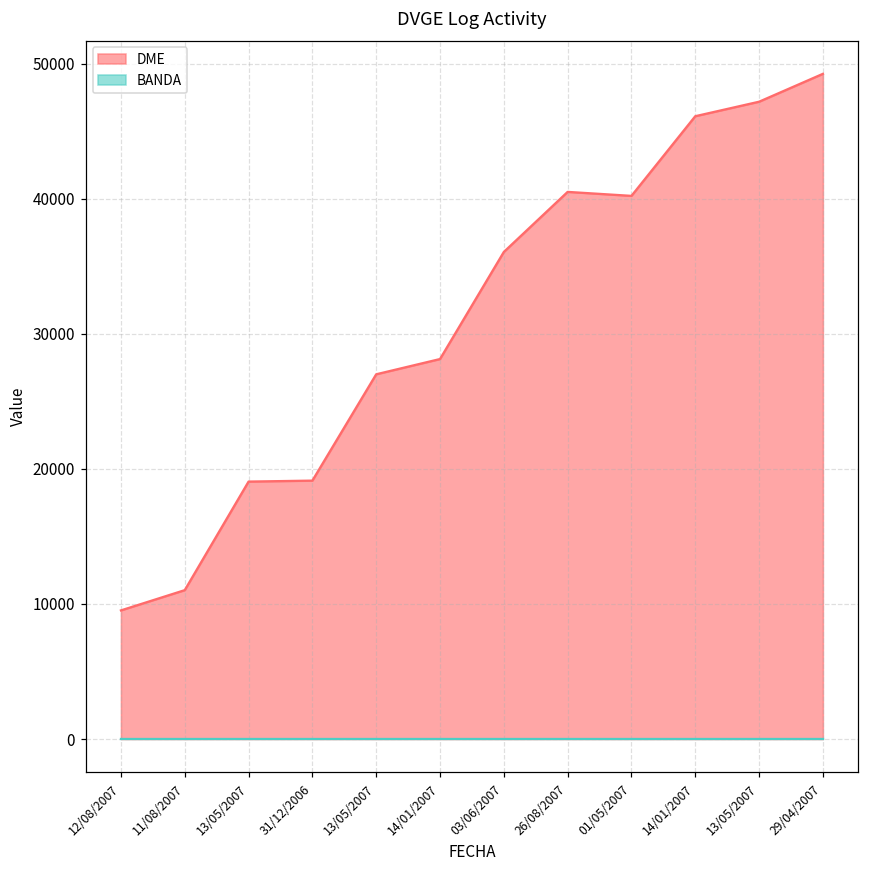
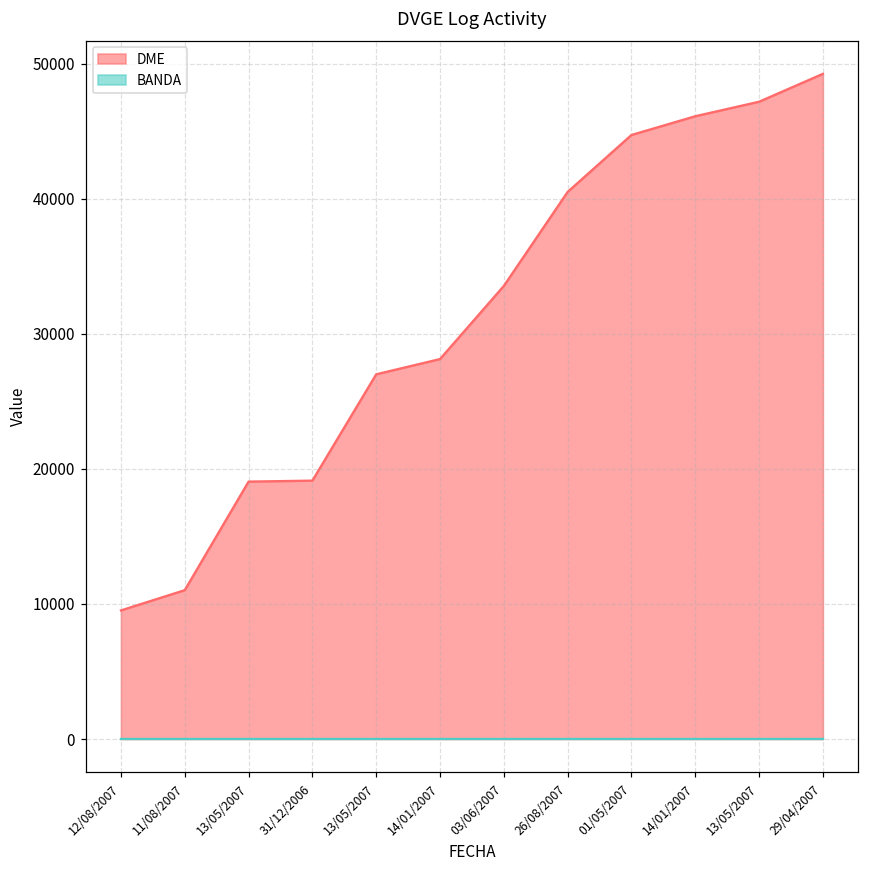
DME, 03/06/2007: 36100 -> 33500
DME, 01/05/2007: 40200 -> 44700
